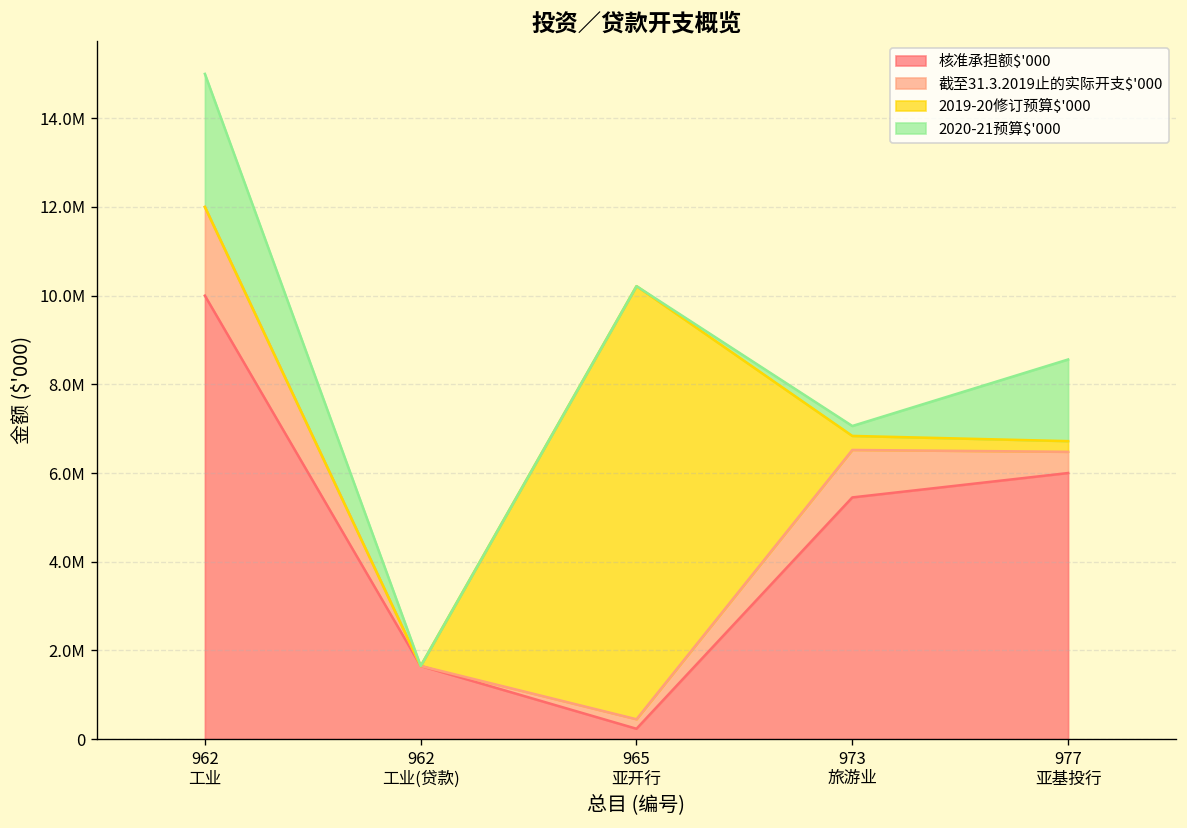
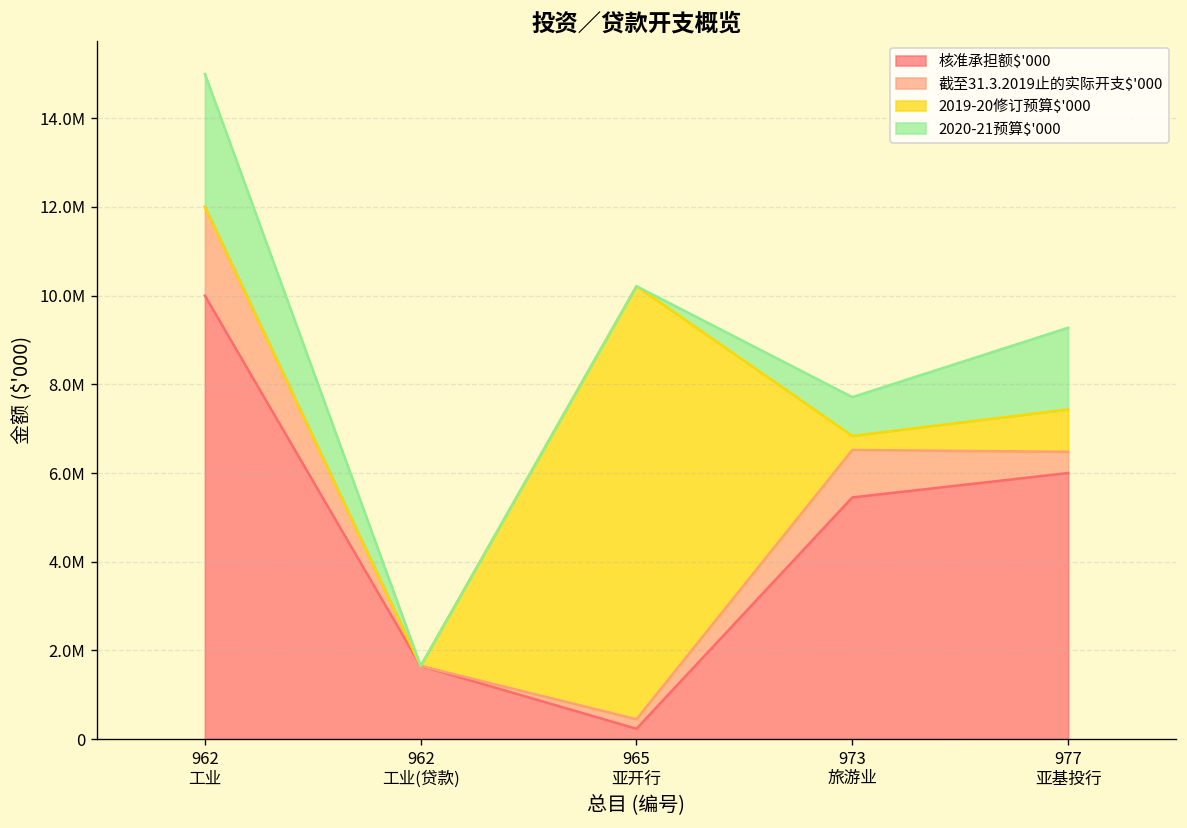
2020-21预算$'000, 973 旅游业: 200000 -> 900000
2019-20修订预算$'000, 977 亚基投行: 200000 -> 1000000
